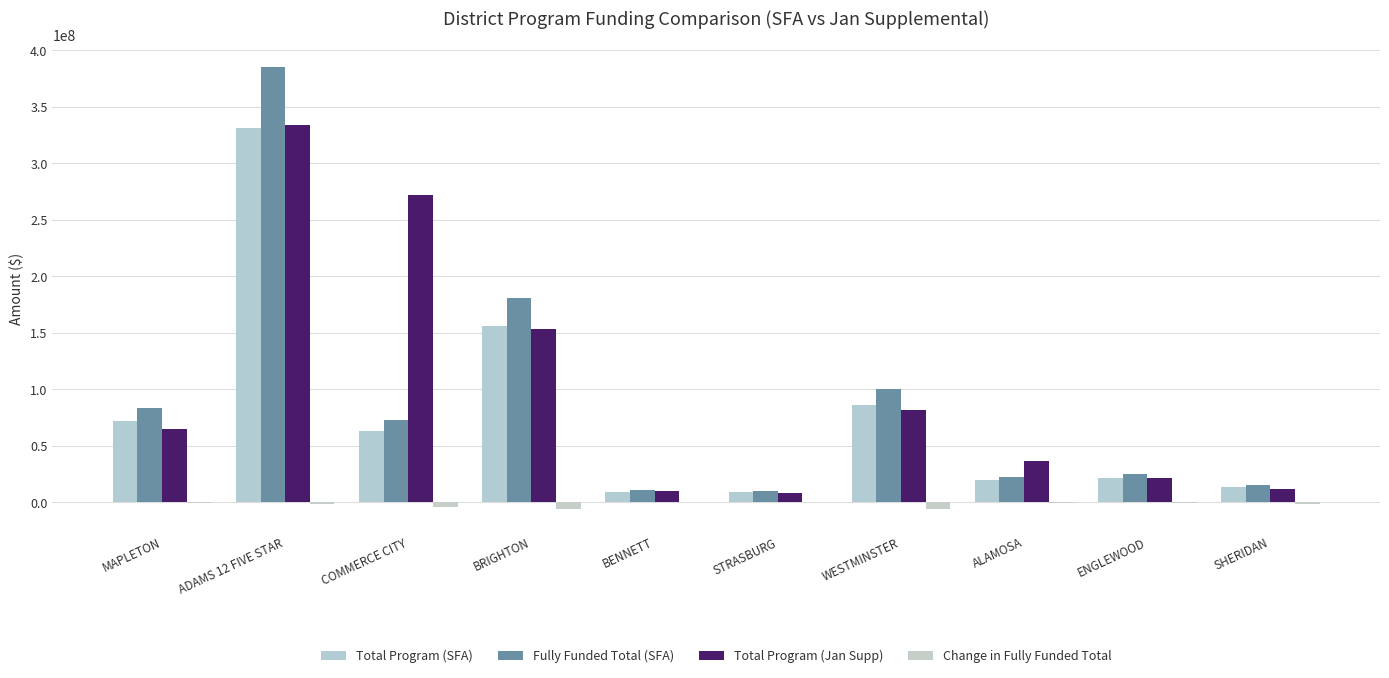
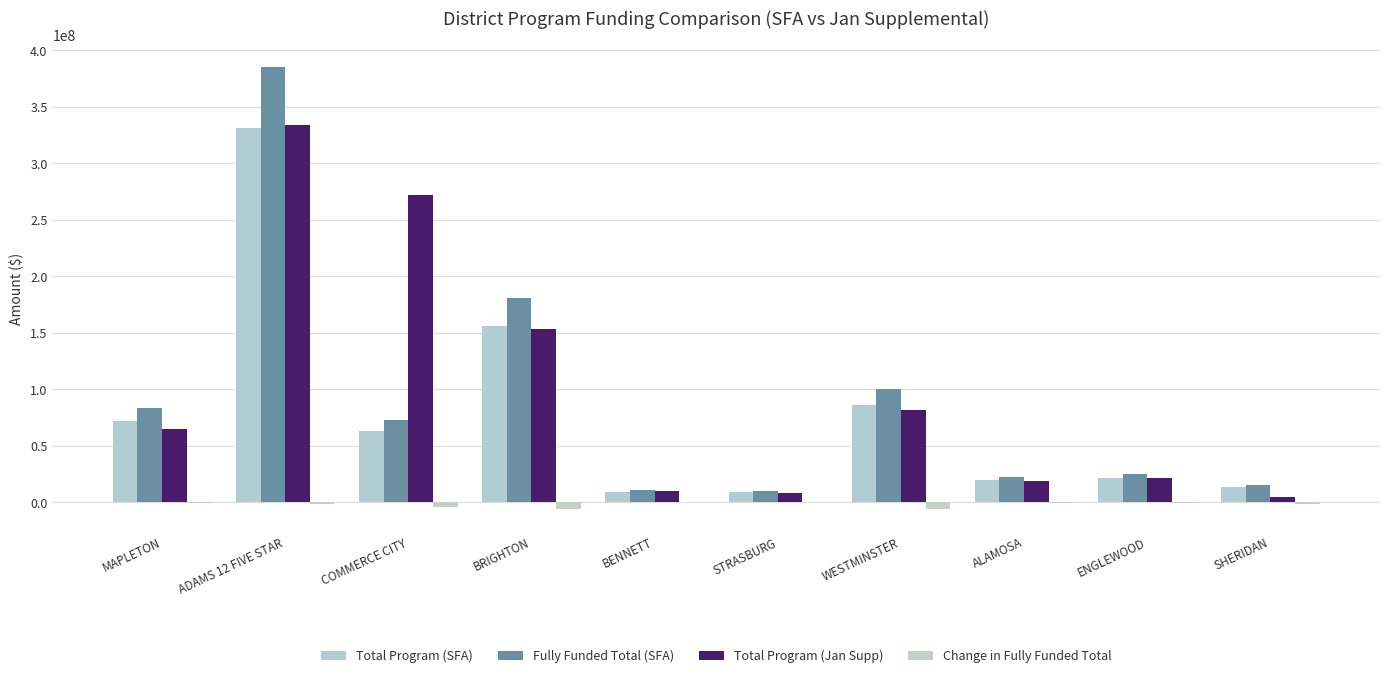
Total Program (Jan Supp), ALAMOSA: 37000000 -> 19000000
Total Program (Jan Supp), SHERIDAN: 12000000 -> 4000000
